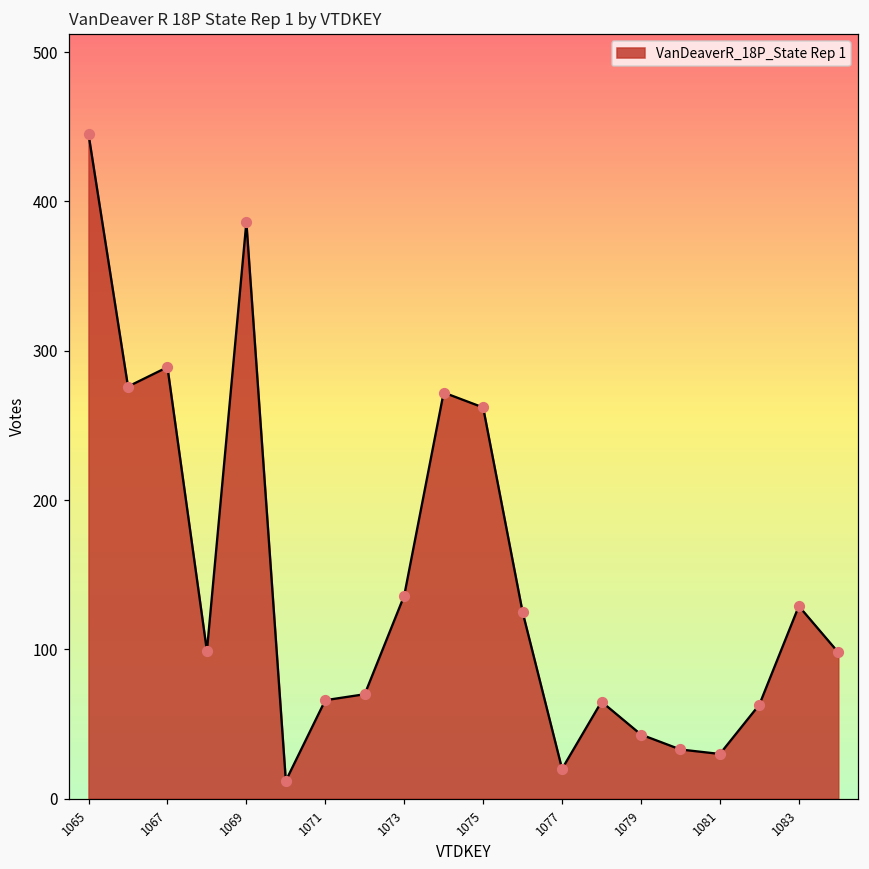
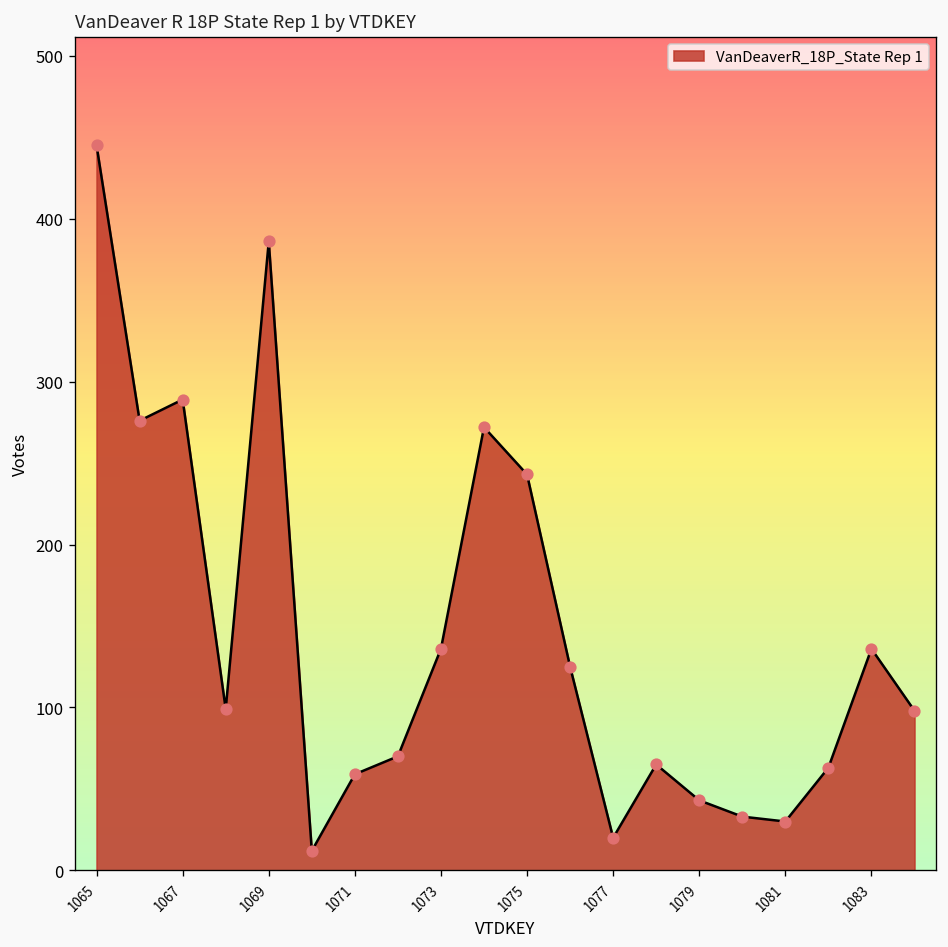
1071: 66 -> 59
1075: 262 -> 243
1083: 129 -> 136
